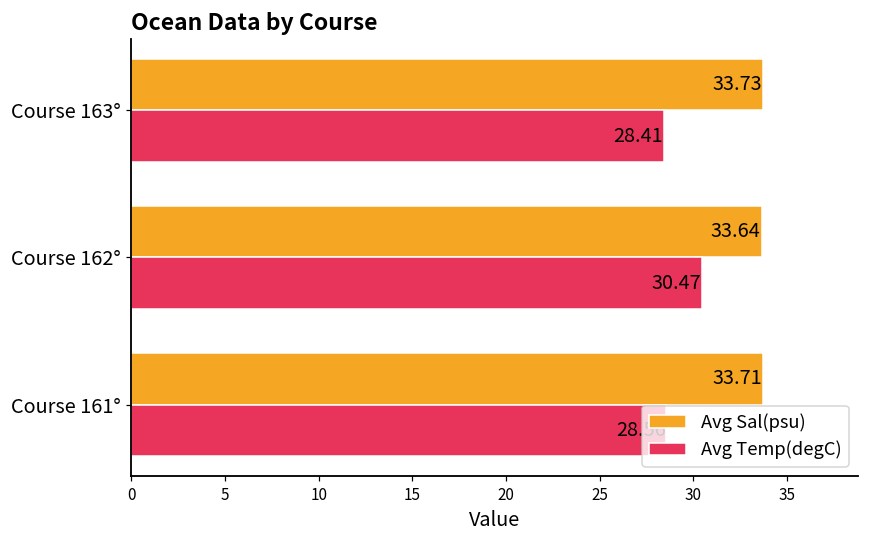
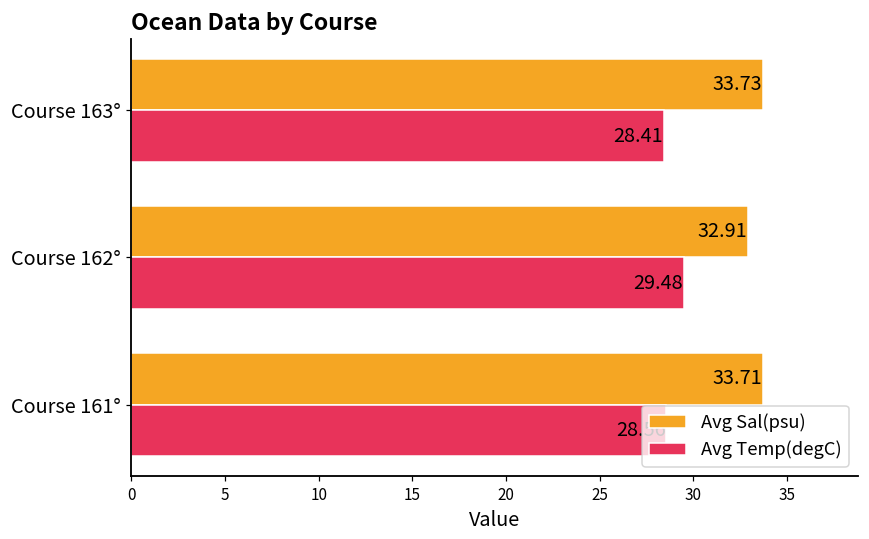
Avg Sal(psu), Course 162°: 33.64 -> 32.91
Avg Temp(degC), Course 162°: 30.47 -> 29.48
